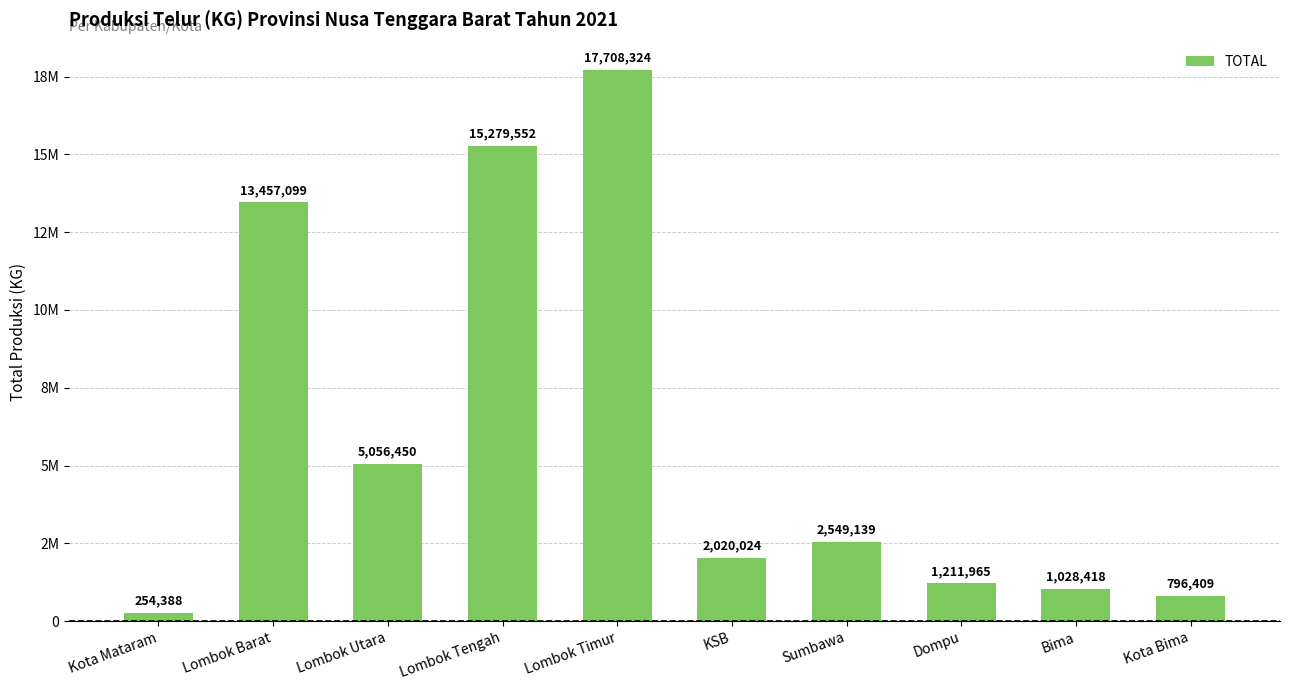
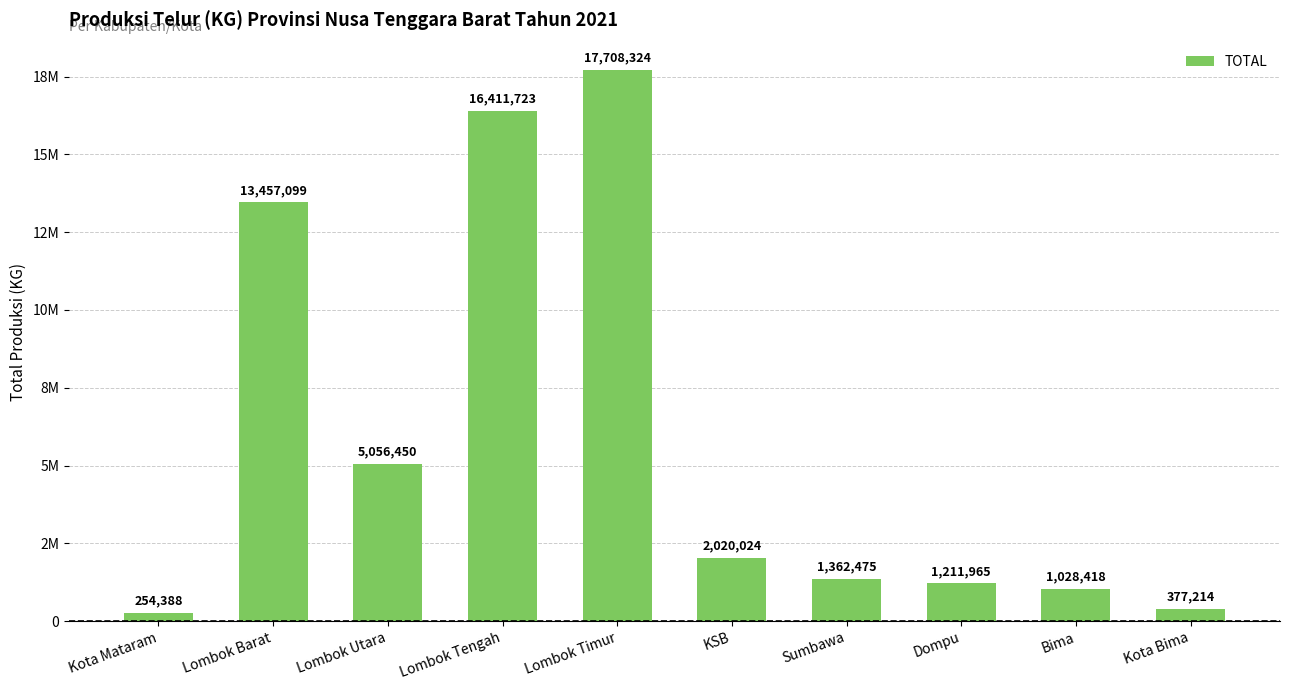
Lombok Tengah: 15,279,552 -> 16,411,723
Sumbawa: 2,549,139 -> 1,362,475
Kota Bima: 796,409 -> 377,214
